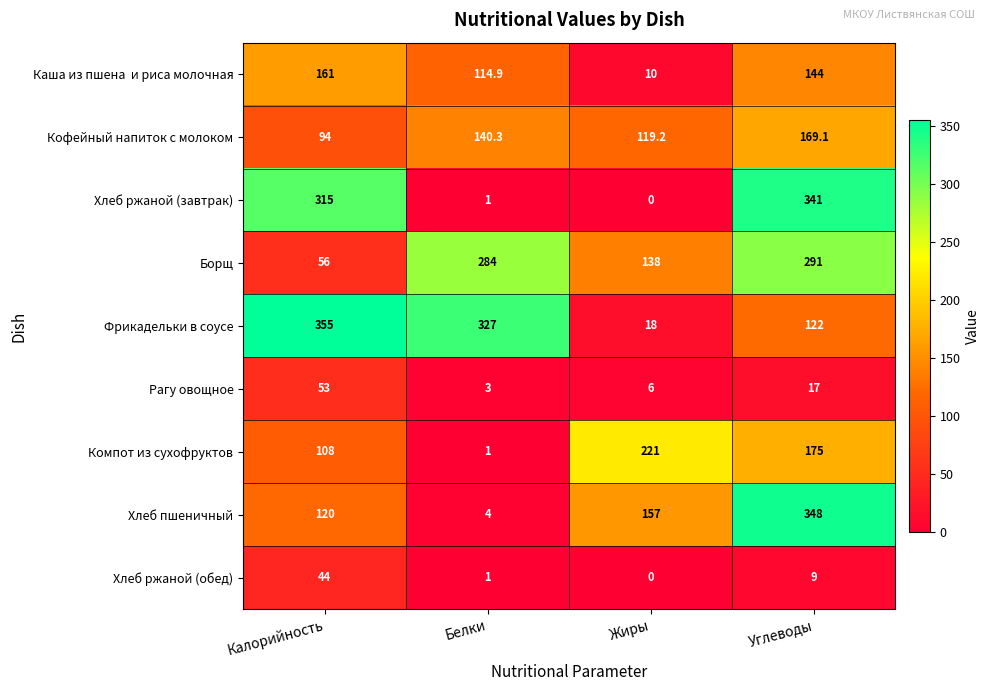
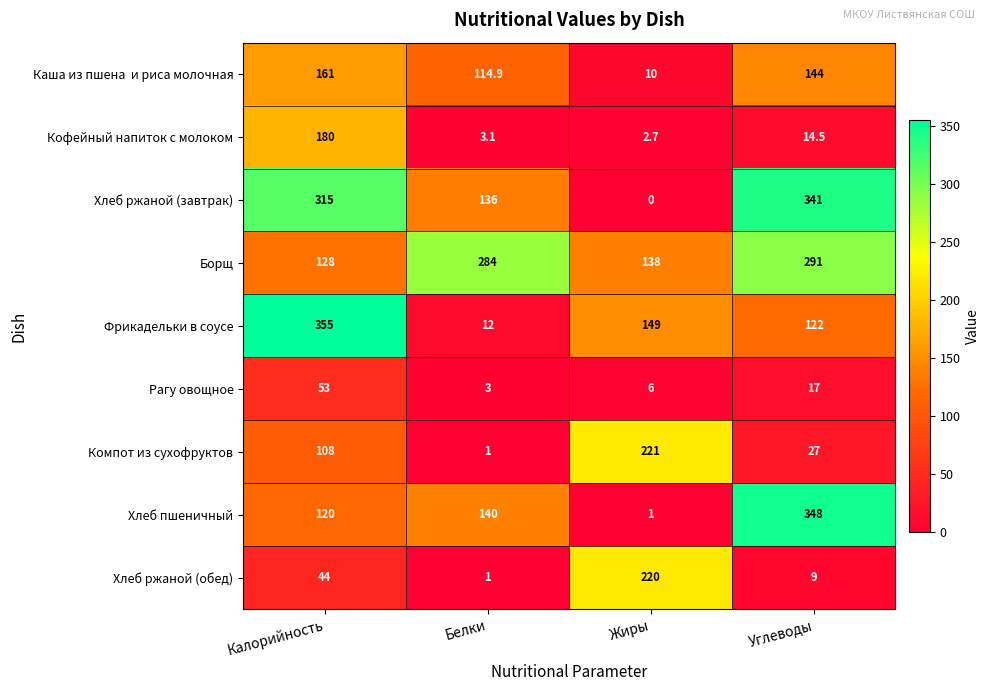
Кофейный напиток с молоком, Калорийность: 94 -> 180
Кофейный напиток с молоком, Белки: 140.3 -> 3.1
Кофейный напиток с молоком, Жиры: 119.2 -> 2.7
Кофейный напиток с молоком, Углеводы: 169.1 -> 14.5
Хлеб ржаной (завтрак), Белки: 1 -> 136
Борщ, Калорийность: 56 -> 128
Фрикадельки в соусе, Белки: 327 -> 12
Фрикадельки в соусе, Жиры: 18 -> 149
Компот из сухофруктов, Углеводы: 175 -> 27
Хлеб пшеничный, Белки: 4 -> 140
Хлеб пшеничный, Жиры: 157 -> 1
Хлеб ржаной (обед), Жиры: 0 -> 220
